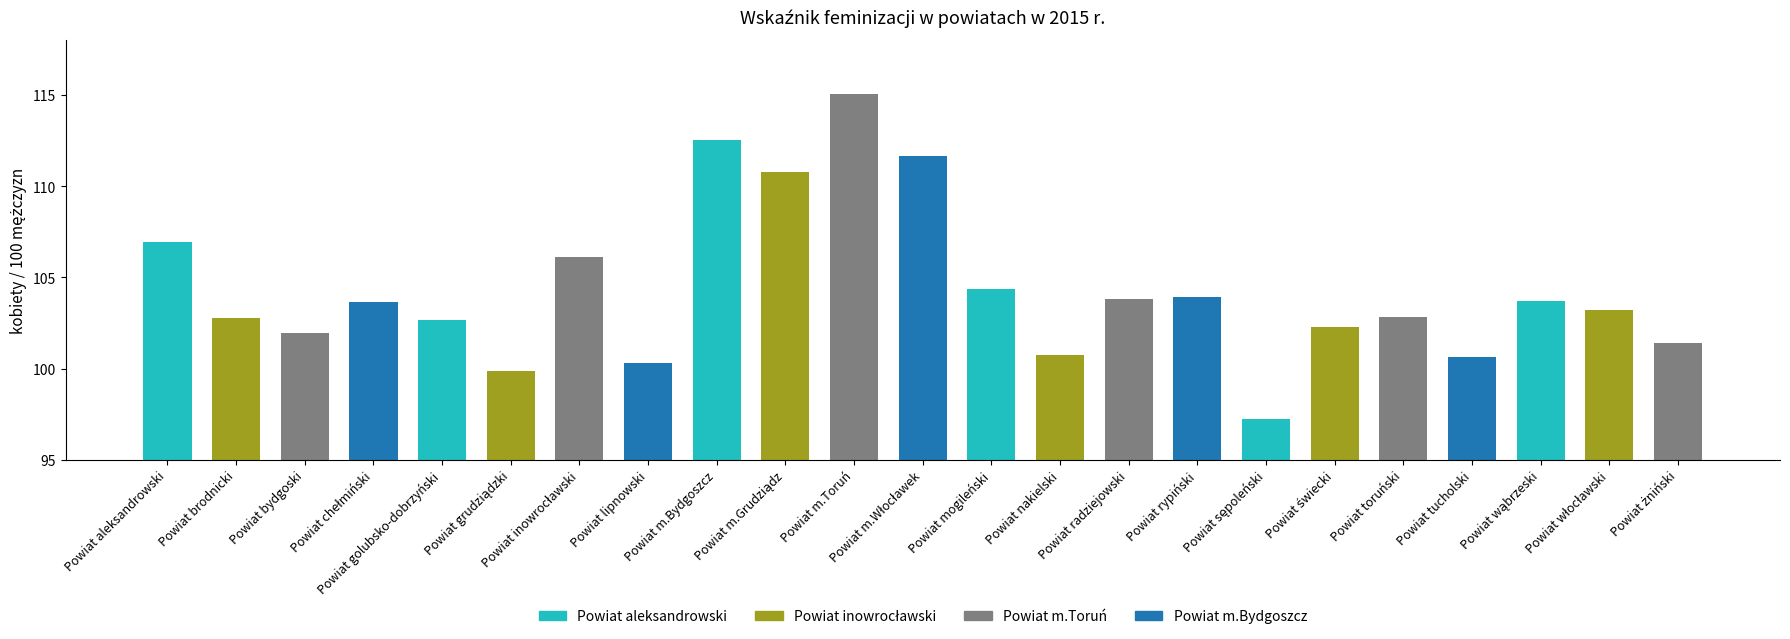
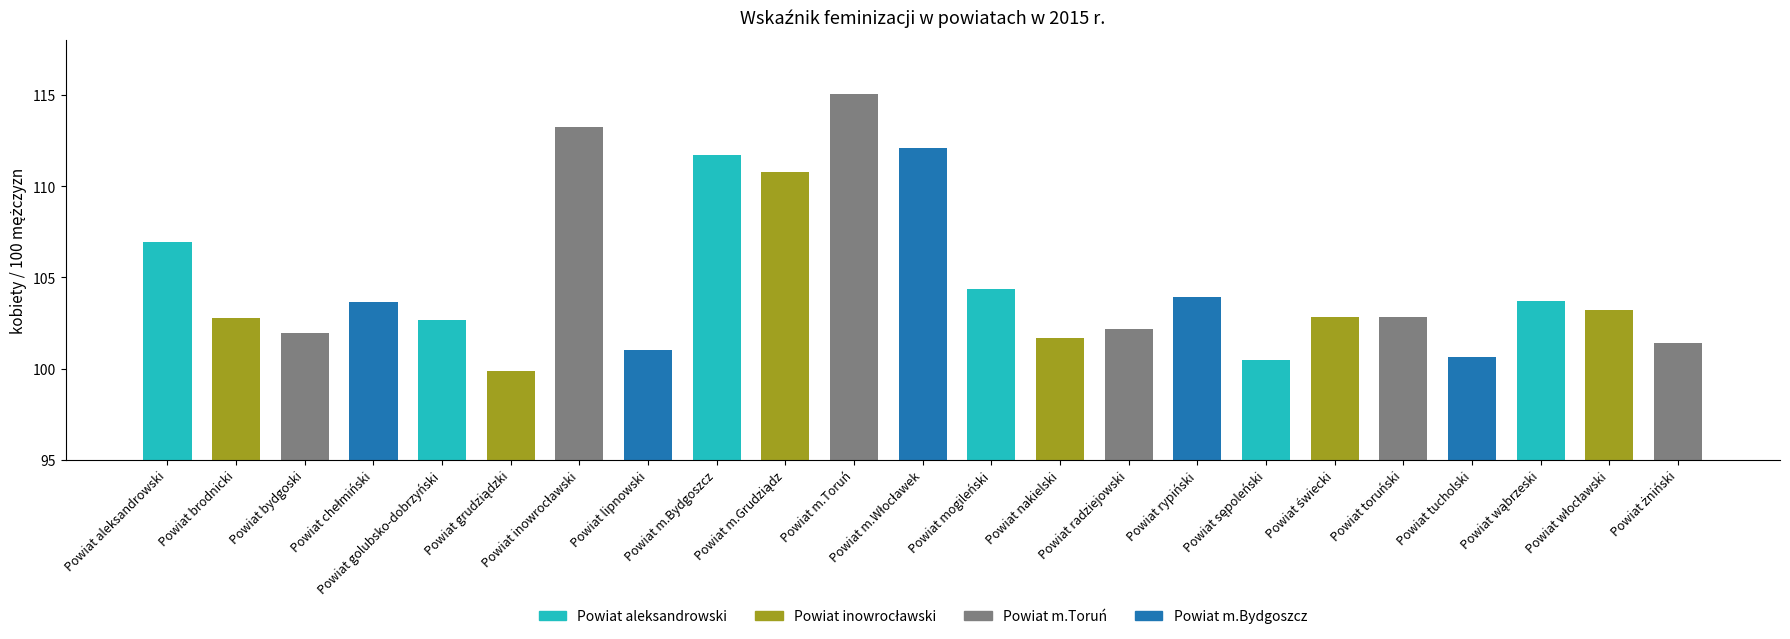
Powiat inowrocławski: 106.1 -> 113.2
Powiat lipnowski: 100.3 -> 101.0
Powiat m.Bydgoszcz: 112.6 -> 111.7
Powiat m.Włocławek: 111.6 -> 112.1
Powiat nakielski: 100.8 -> 101.7
Powiat radziejowski: 103.8 -> 102.2
Powiat sępoleński: 97.2 -> 100.5
Powiat świecki: 102.3 -> 102.8
